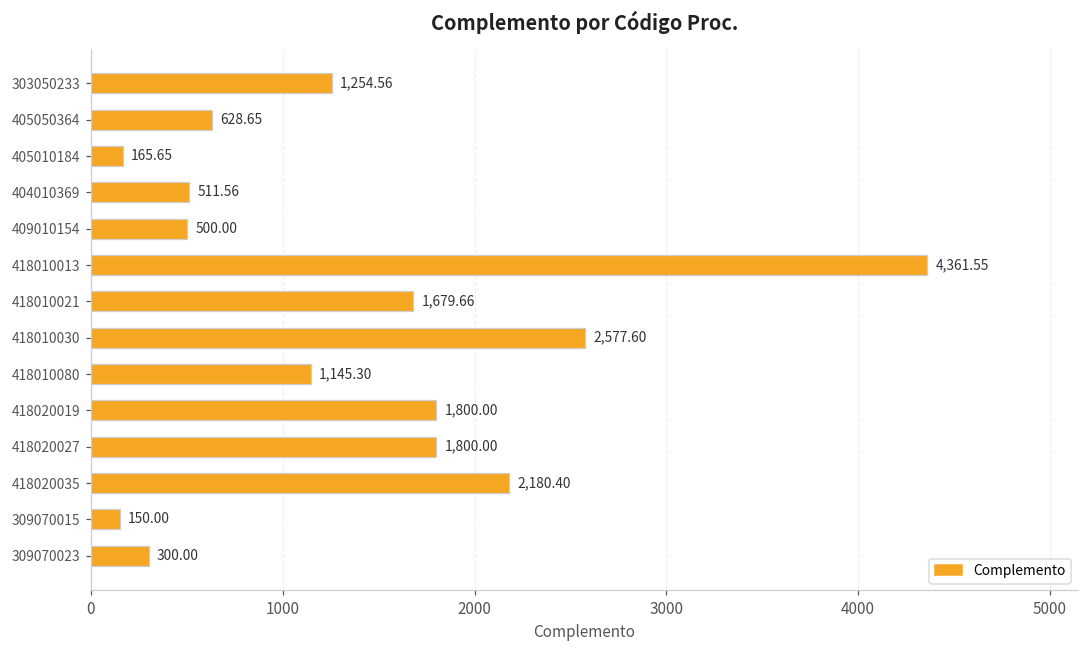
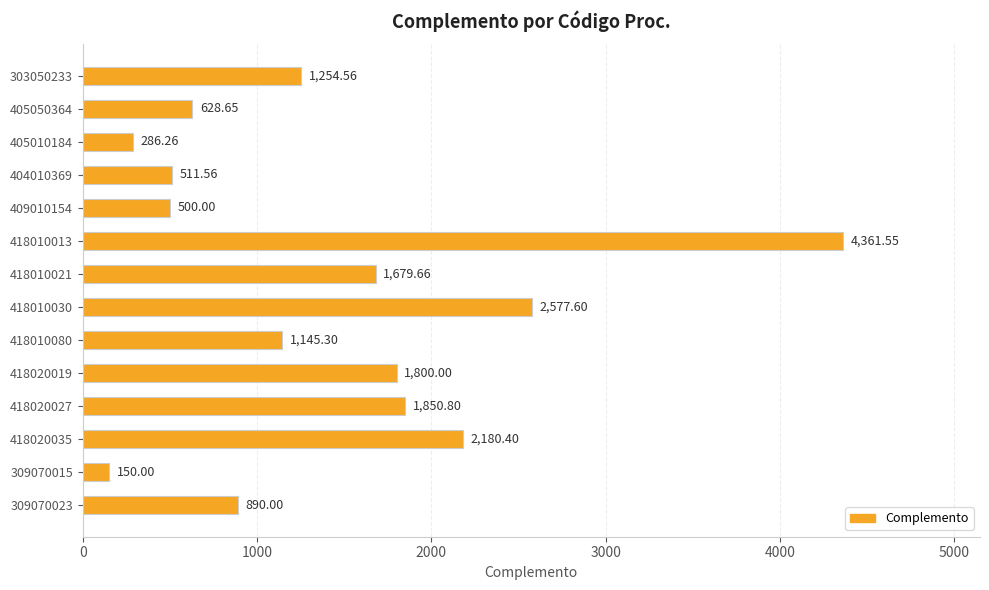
405010184: 165.65 -> 286.26
418020027: 1,800.00 -> 1,850.80
309070023: 300.00 -> 890.00
